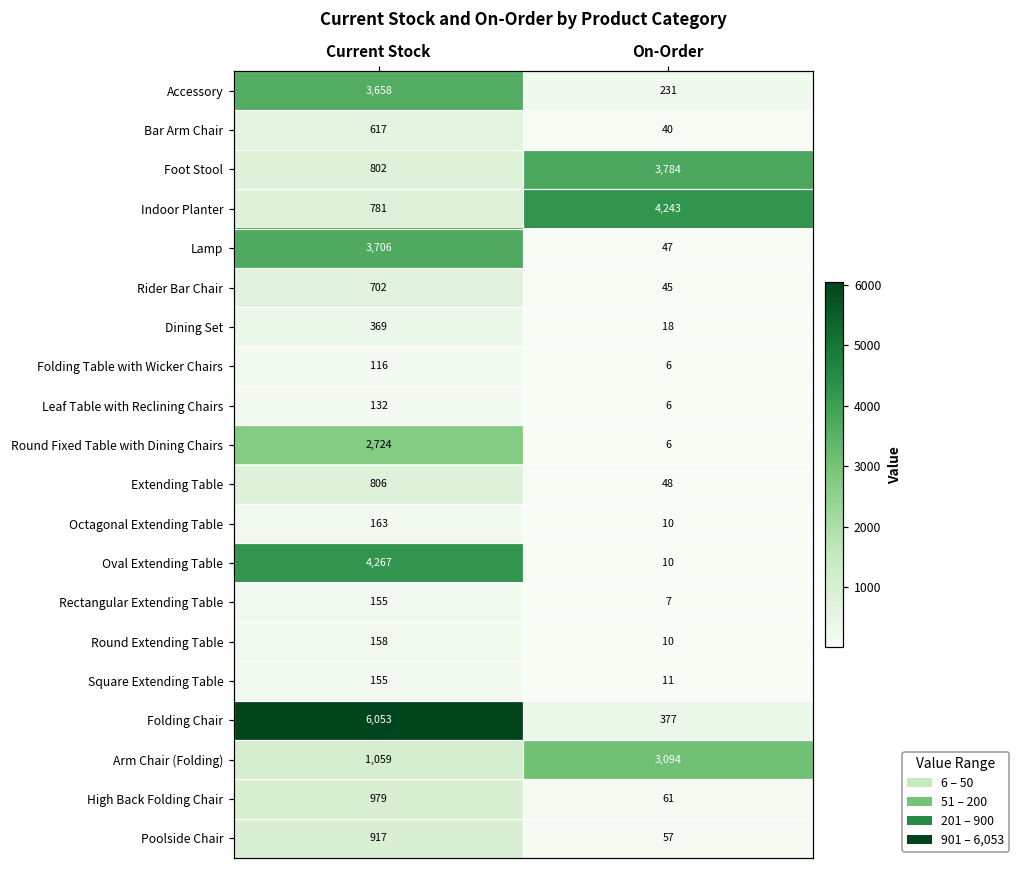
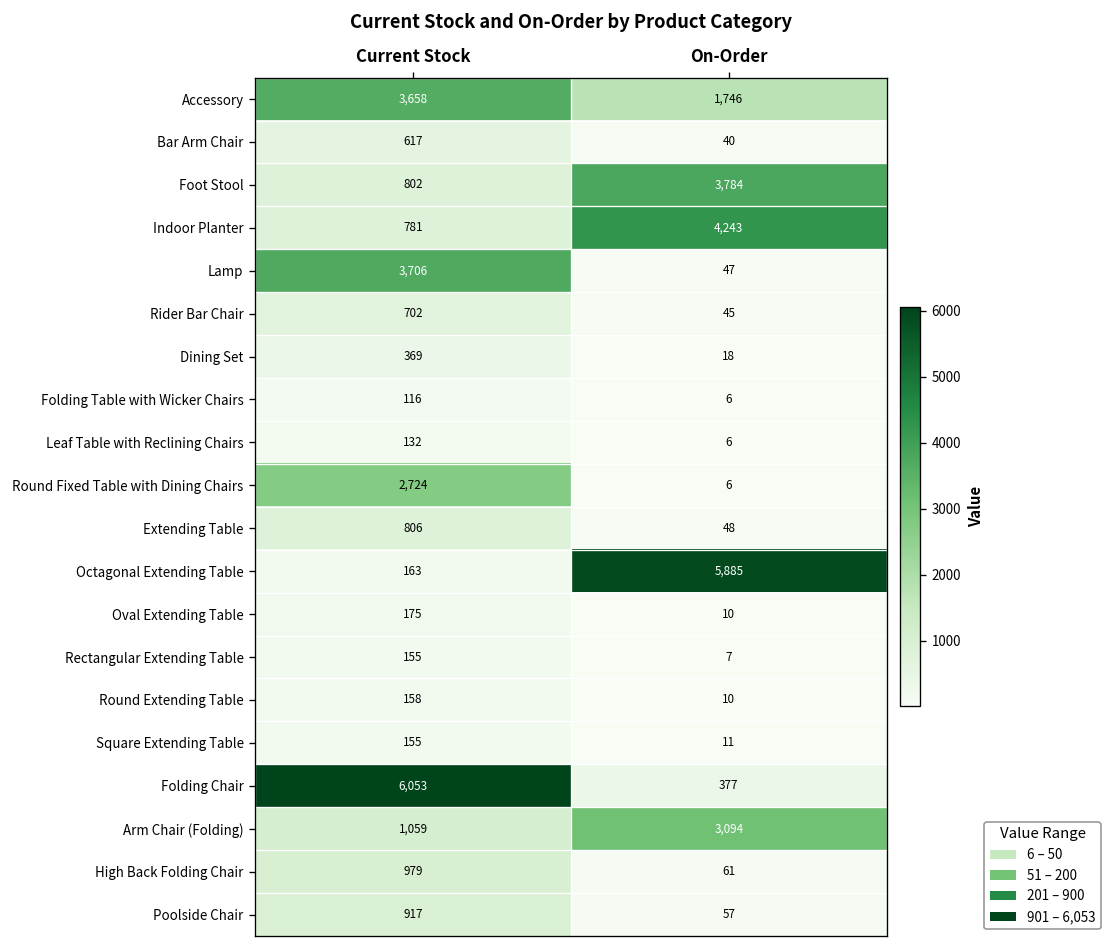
Accessory, On-Order: 231 -> 1,746
Octagonal Extending Table, On-Order: 10 -> 5,885
Oval Extending Table, Current Stock: 4,267 -> 175
